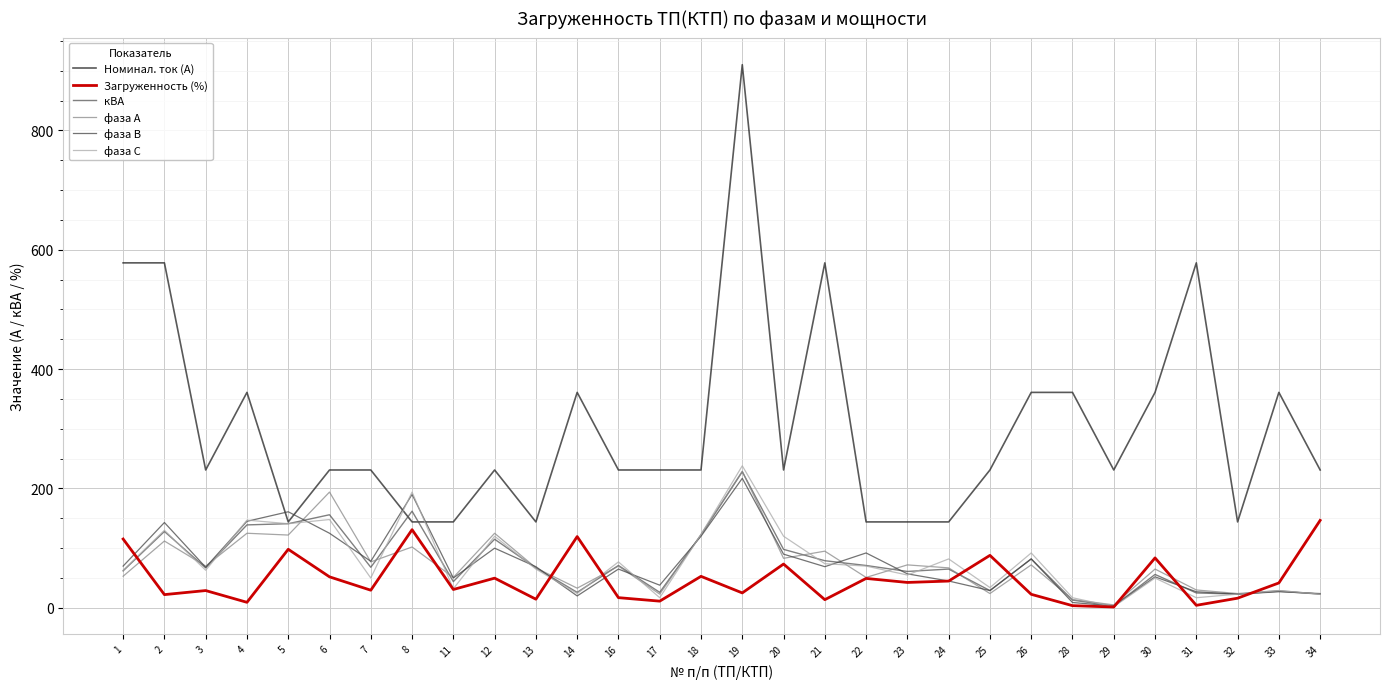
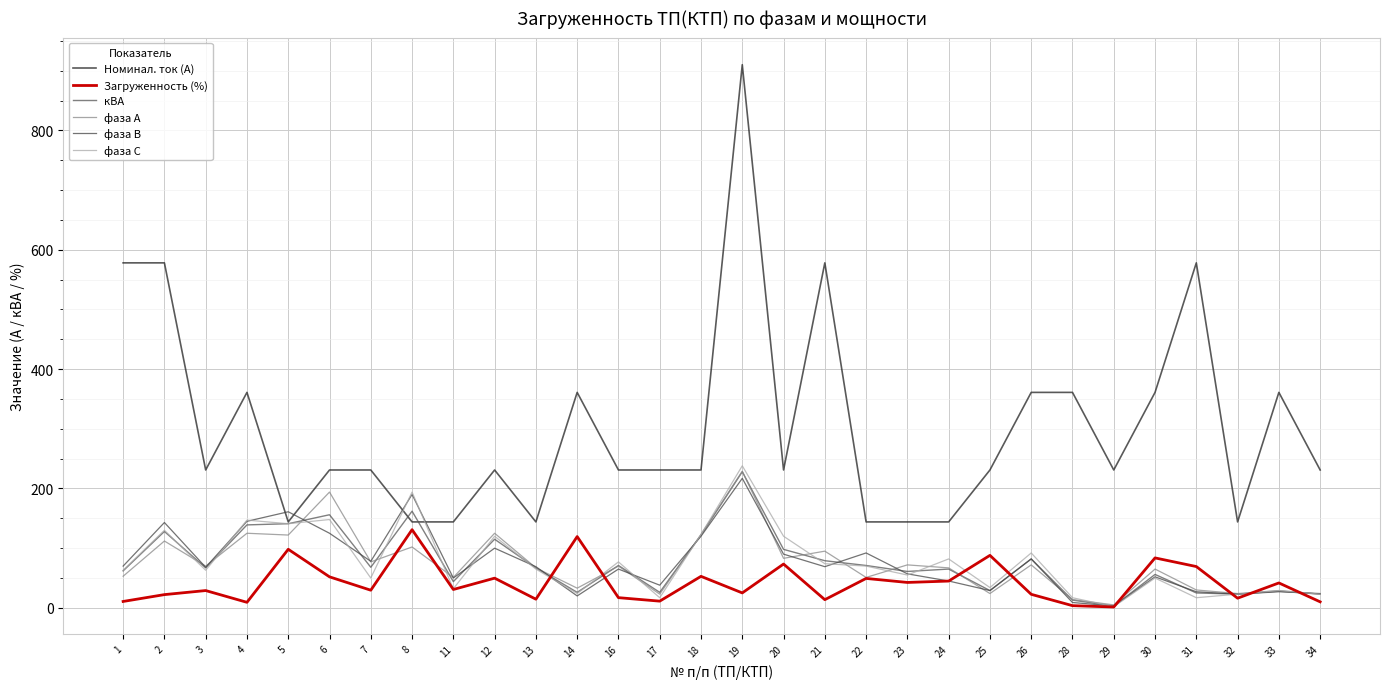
Загруженность (%), 1: 120 -> 10
Загруженность (%), 31: 0 -> 70
Загруженность (%), 34: 150 -> 10
